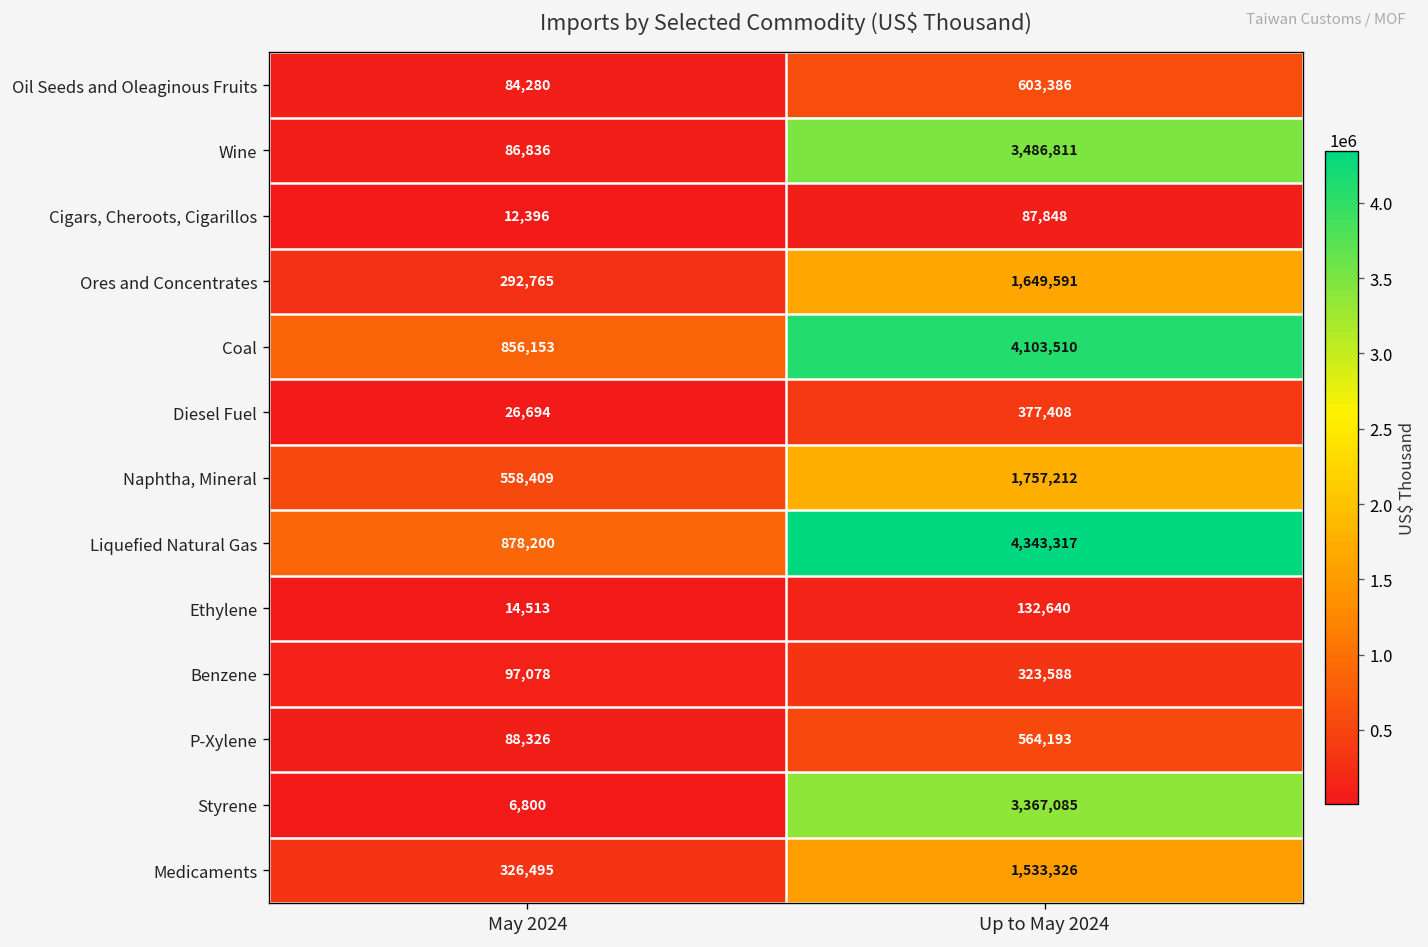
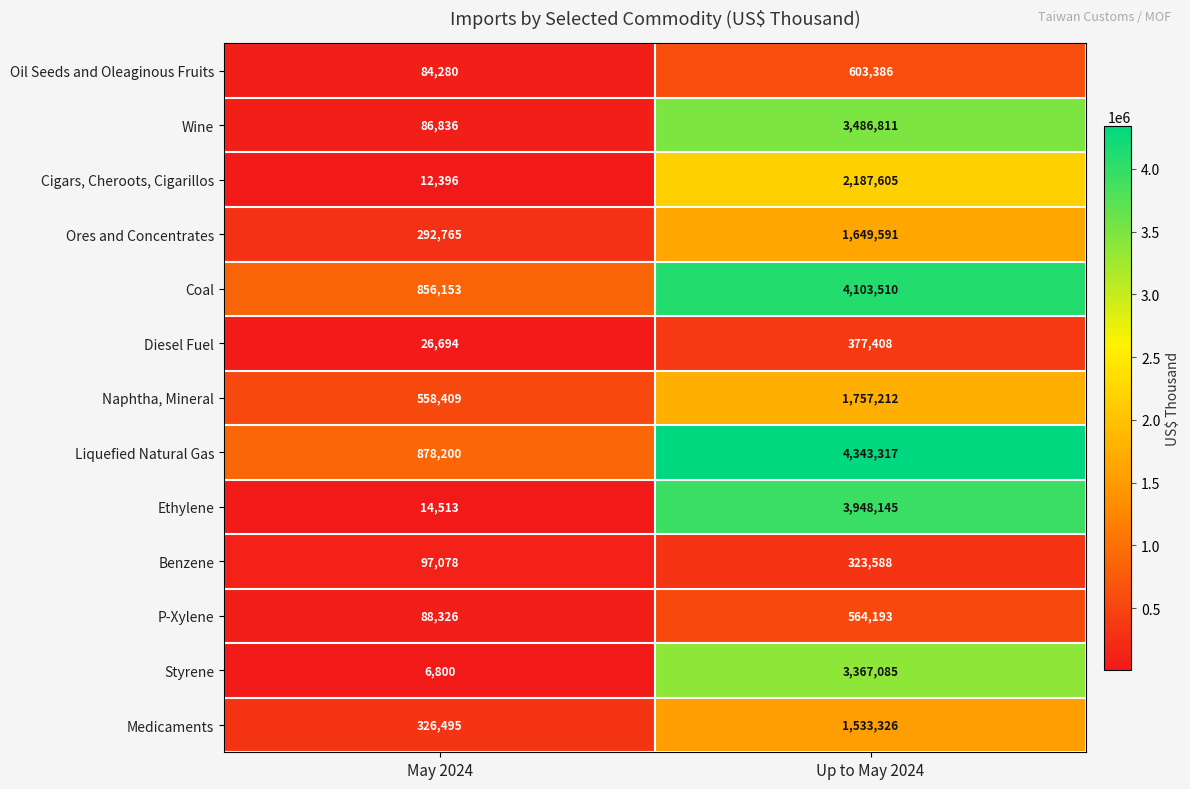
Cigars, Cheroots, Cigarillos, Up to May 2024: 87,848 -> 2,187,605
Ethylene, Up to May 2024: 132,640 -> 3,948,145
